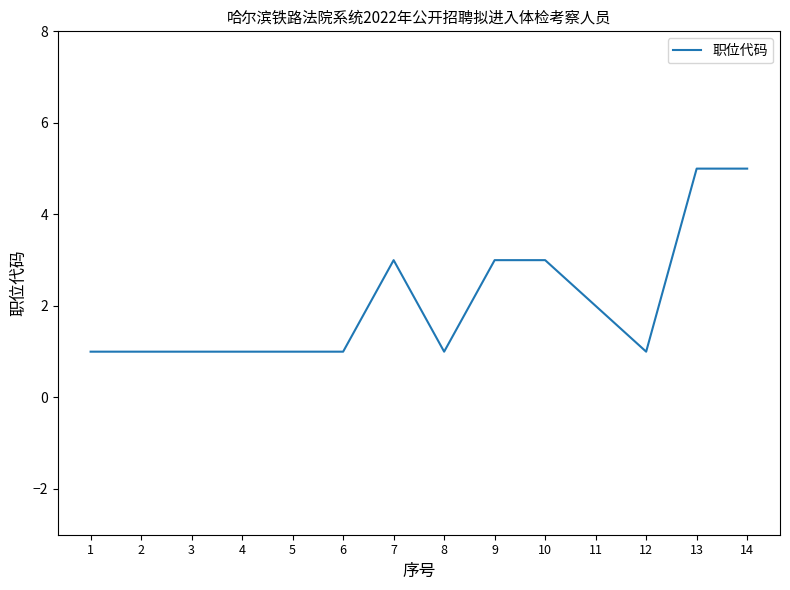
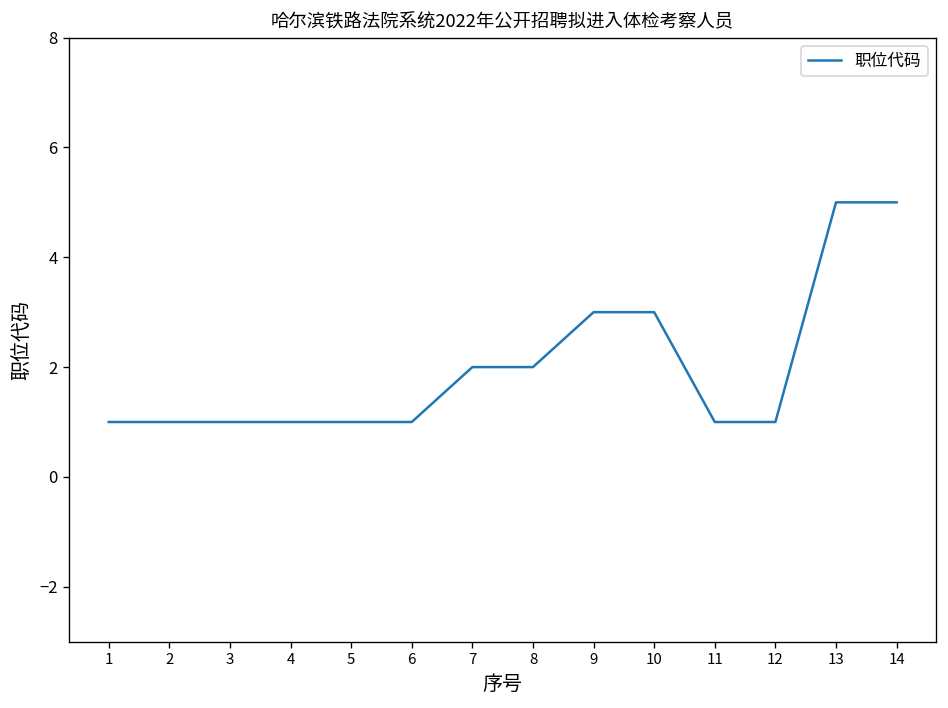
7: 3 -> 2
8: 1 -> 2
11: 2 -> 1
